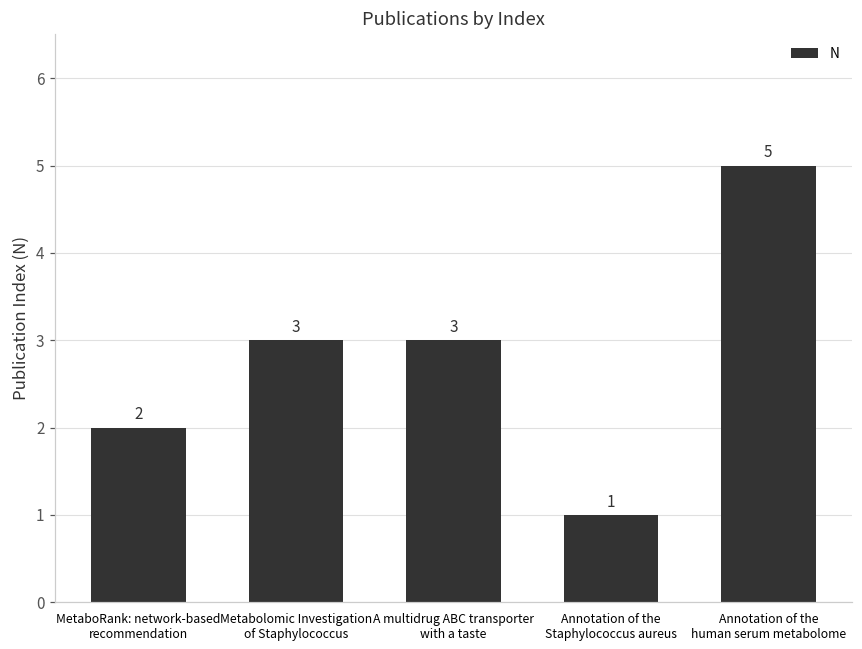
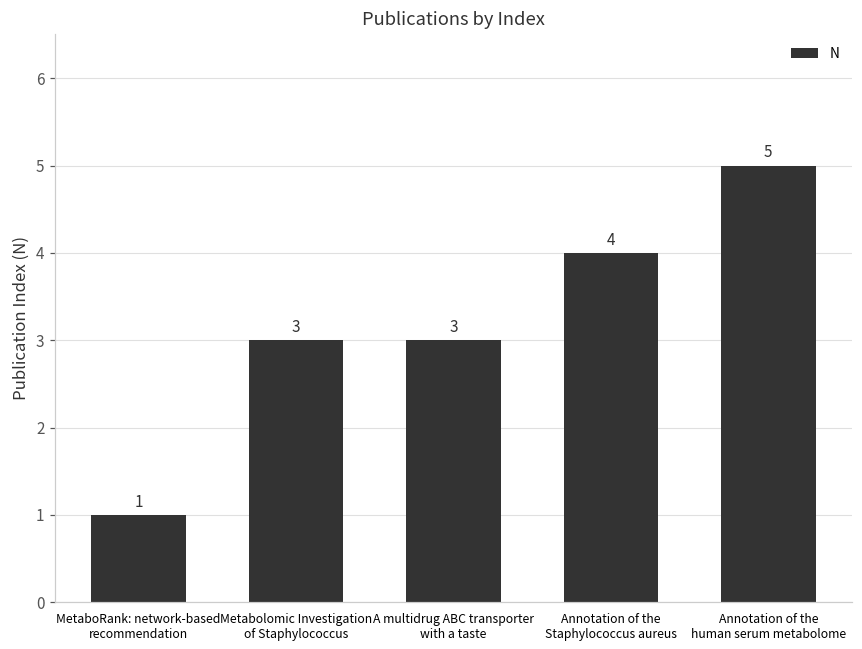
MetaboRank: network-based recommendation: 2 -> 1
Annotation of the Staphylococcus aureus: 1 -> 4
